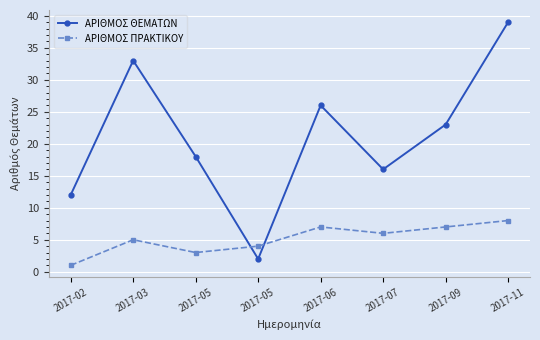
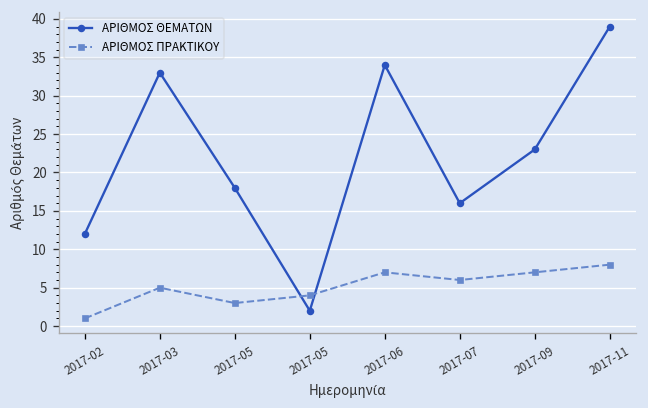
ΑΡΙΘΜΟΣ ΘΕΜΑΤΩΝ, 2017-06: 26 -> 34
